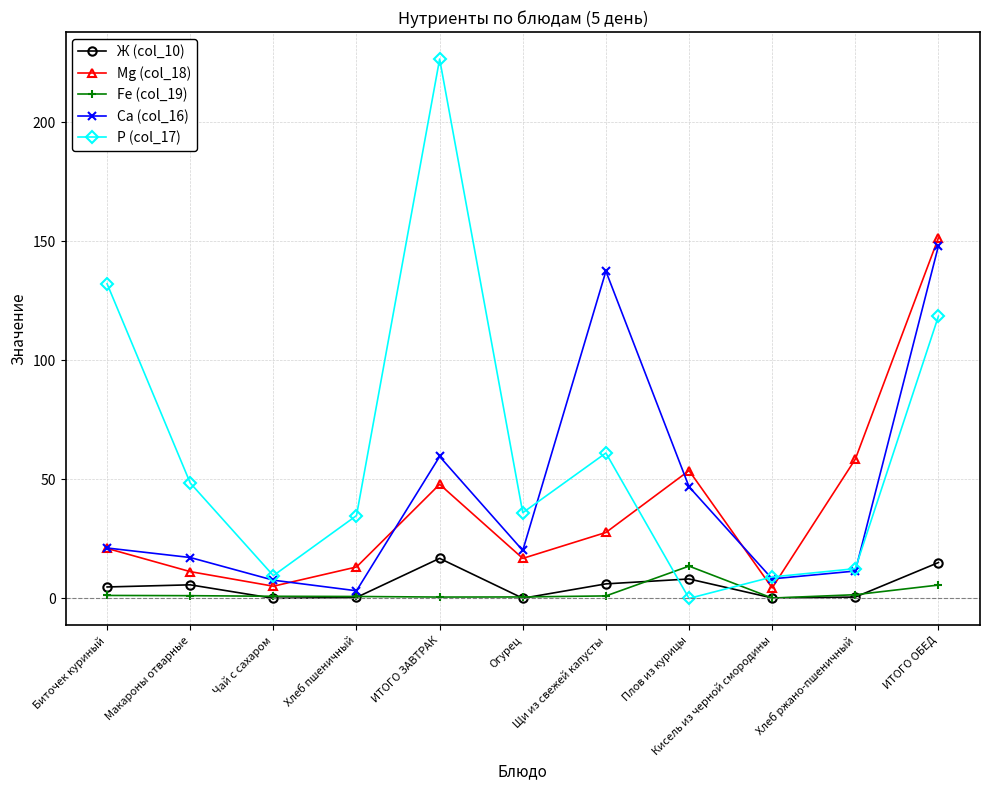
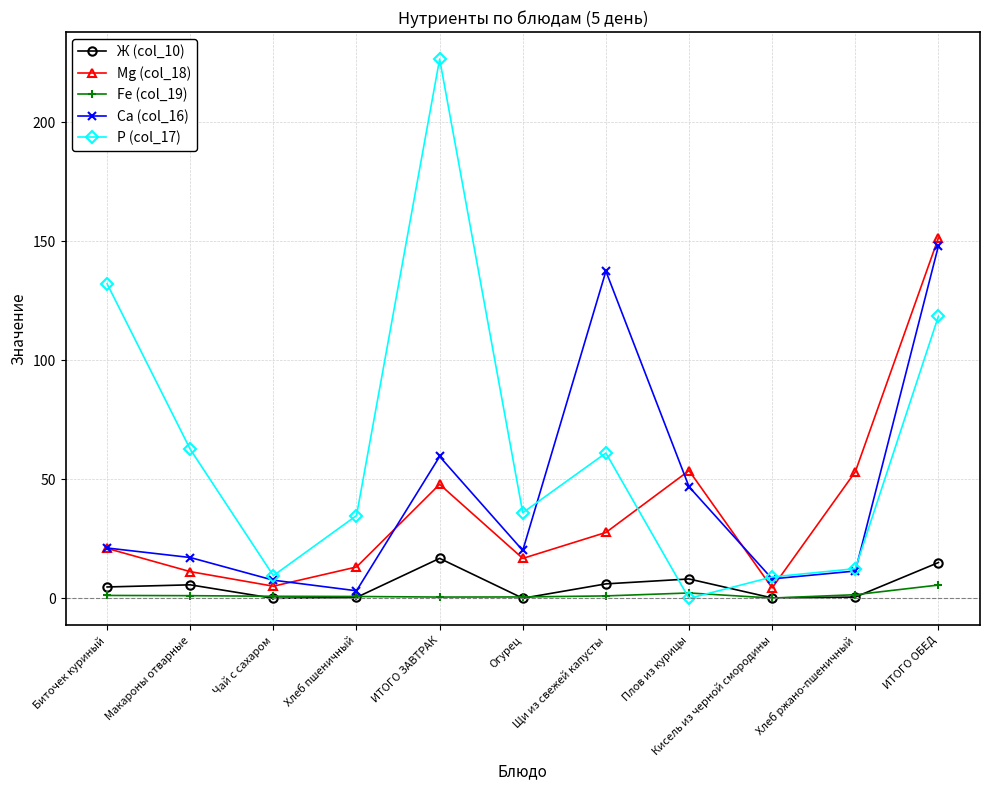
Р (col_17), Макароны отварные: 48 -> 63
Fe (col_19), Плов из курицы: 14 -> 2
Mg (col_18), Хлеб ржано-пшеничный: 59 -> 53
